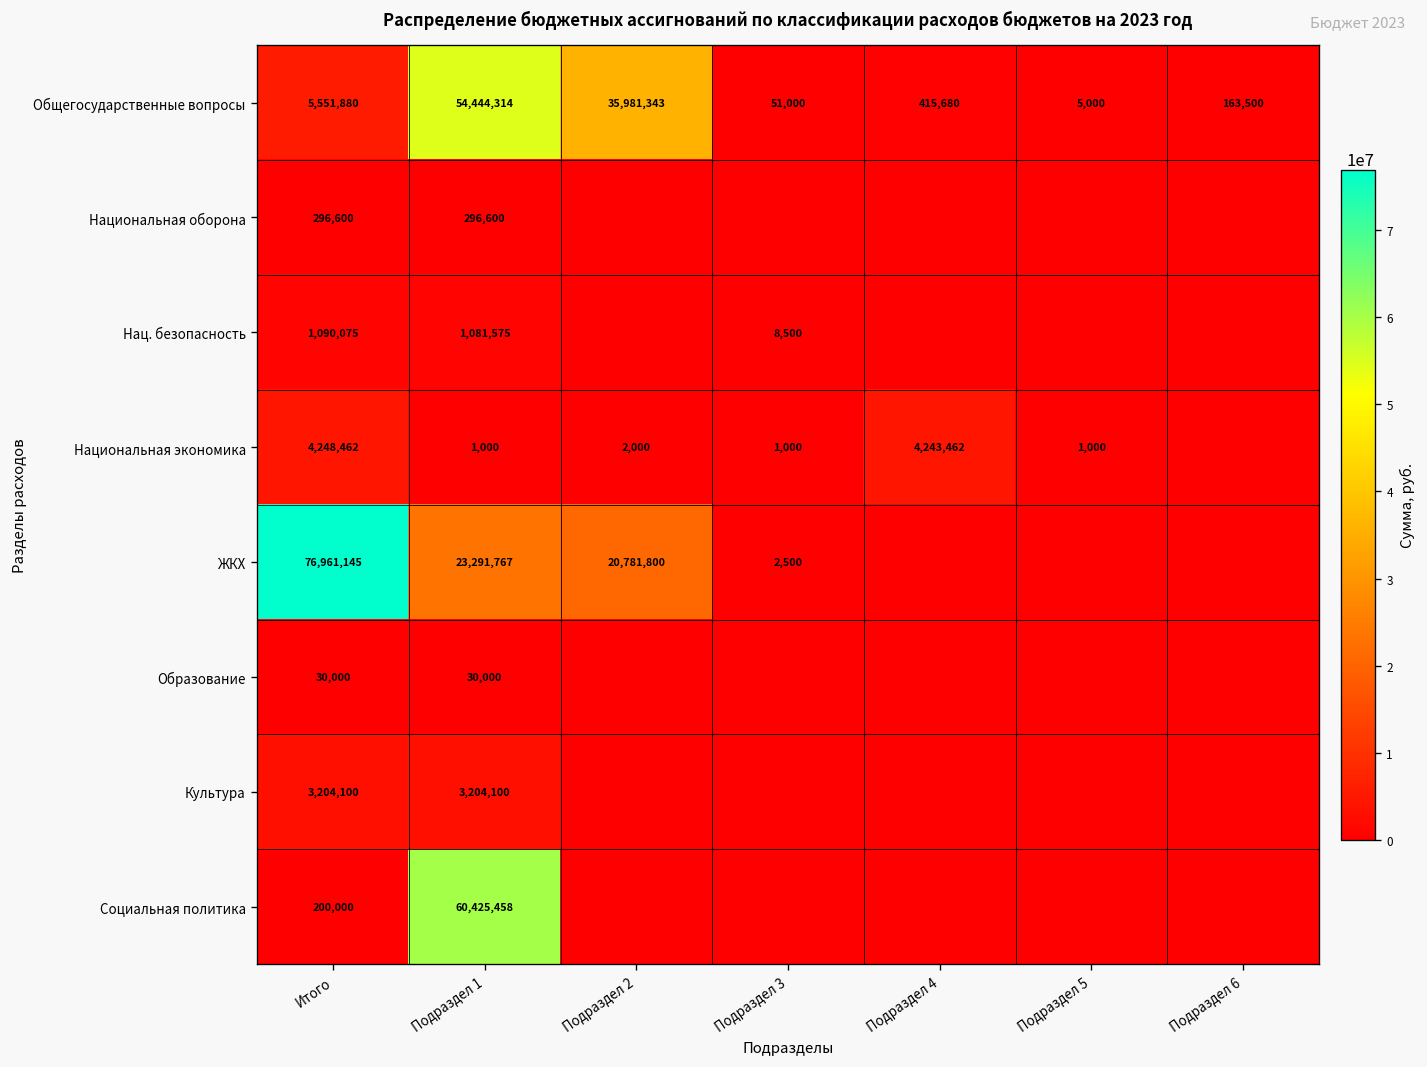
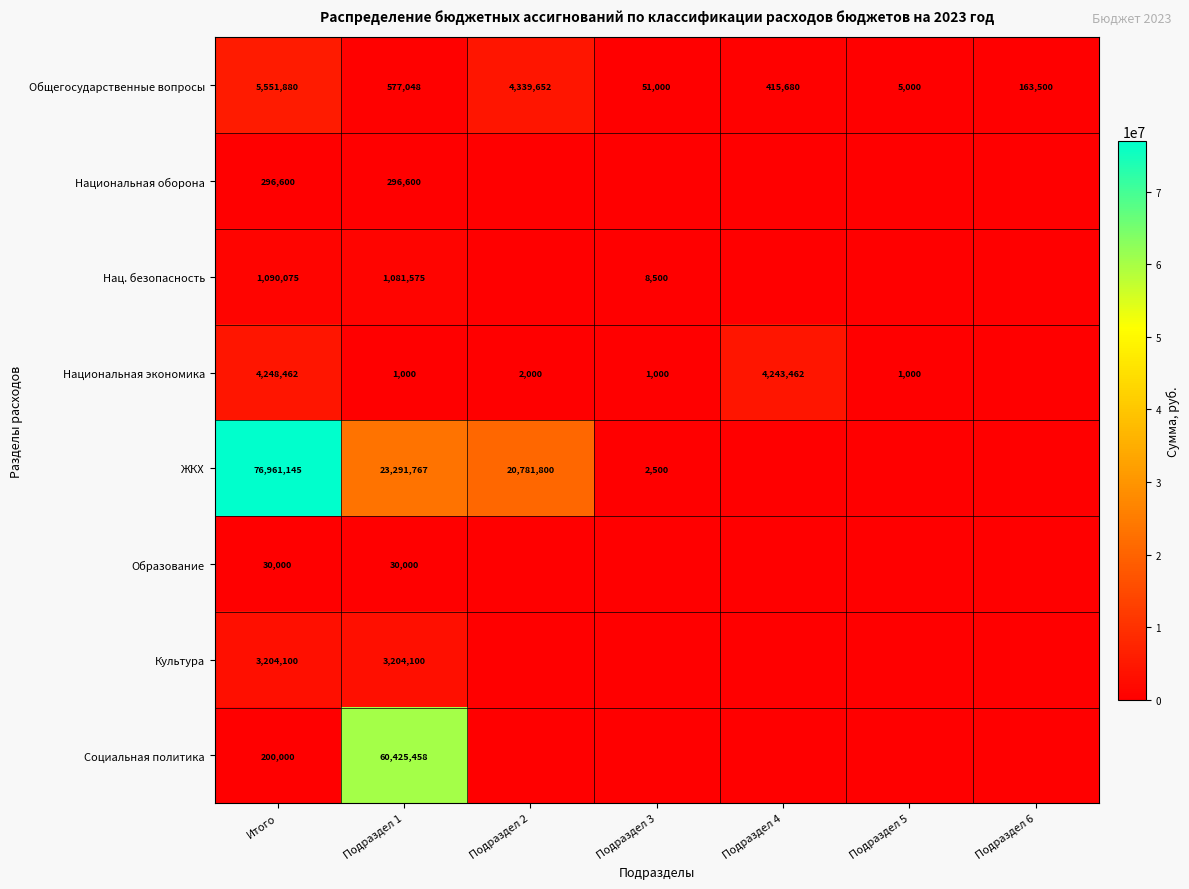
Общегосударственные вопросы, Подраздел 1: 54,444,314 -> 577,048
Общегосударственные вопросы, Подраздел 2: 35,981,343 -> 4,339,652
